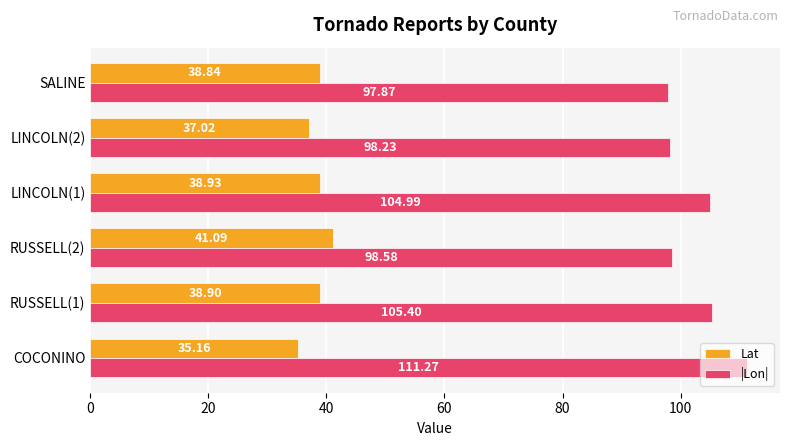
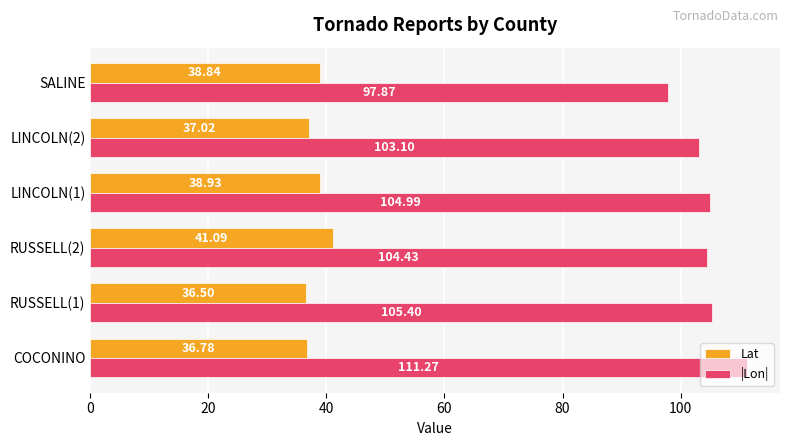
|Lon|, LINCOLN(2): 98.23 -> 103.10
|Lon|, RUSSELL(2): 98.58 -> 104.43
Lat, RUSSELL(1): 38.90 -> 36.50
Lat, COCONINO: 35.16 -> 36.78
